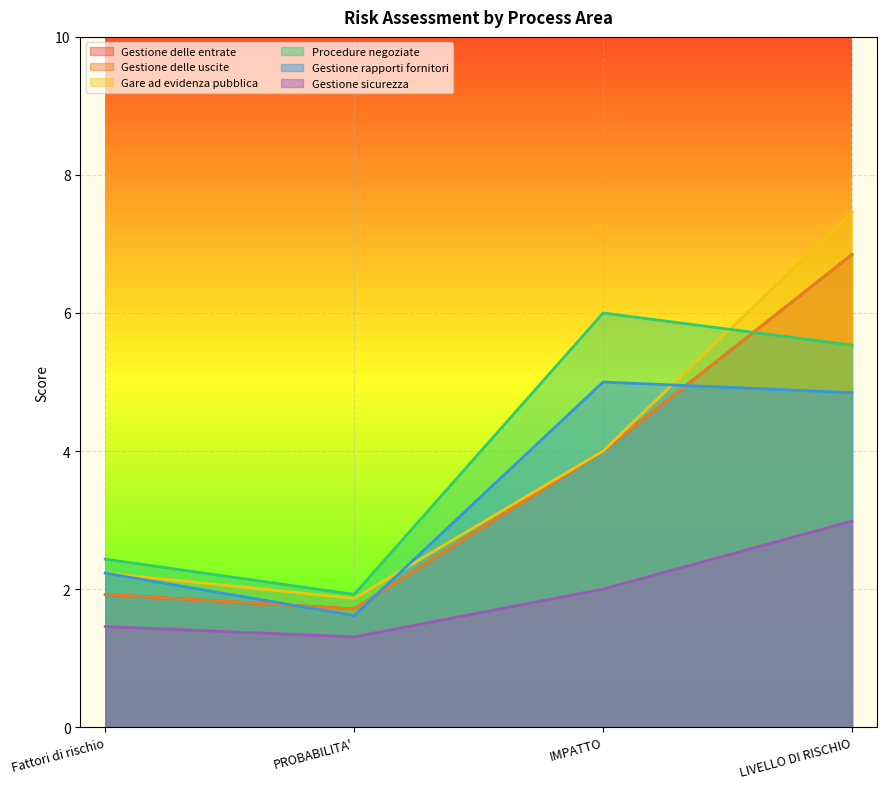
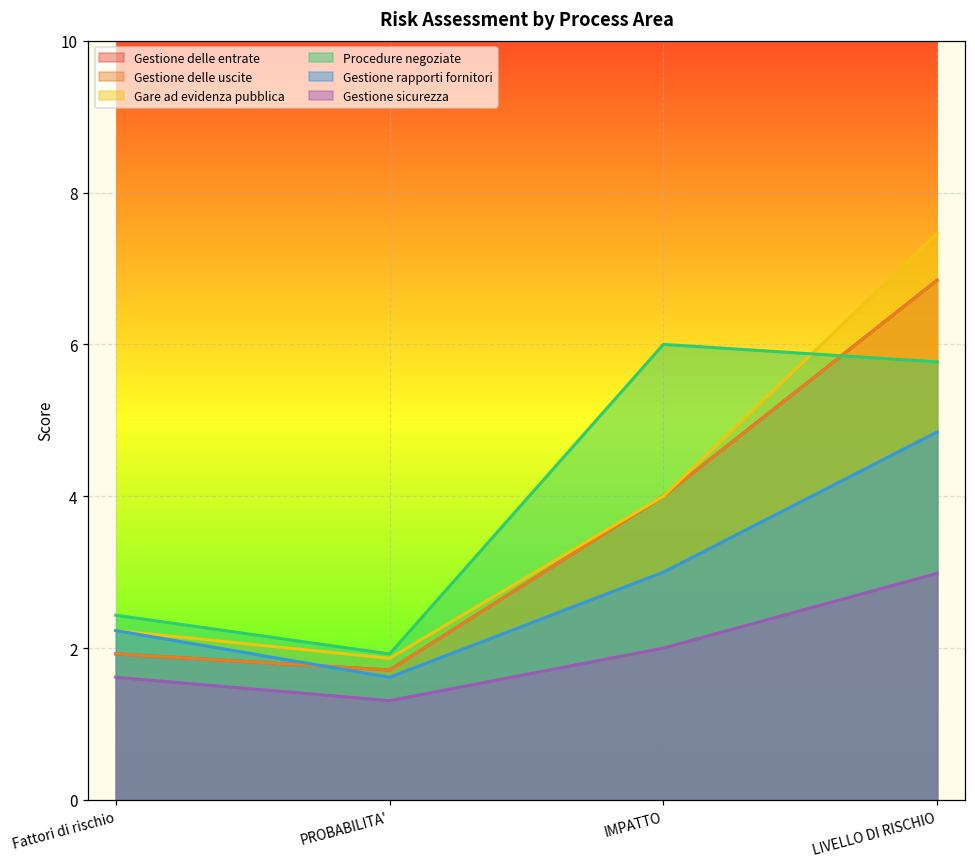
Gestione sicurezza, Fattori di rischio: 1.5 -> 1.6
Gestione rapporti fornitori, IMPATTO: 5 -> 3
Procedure negoziate, LIVELLO DI RISCHIO: 5.5 -> 5.8
